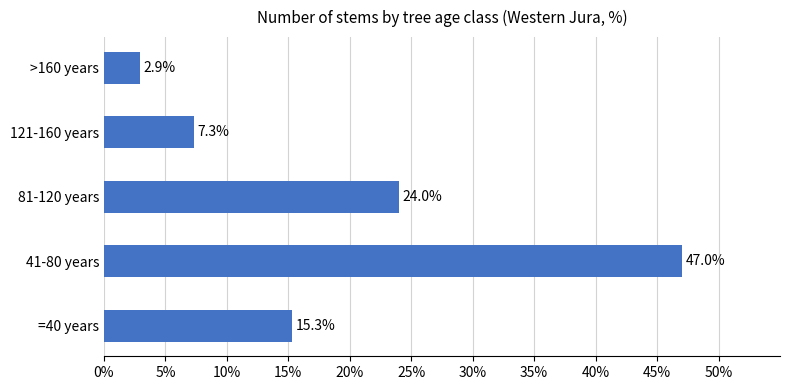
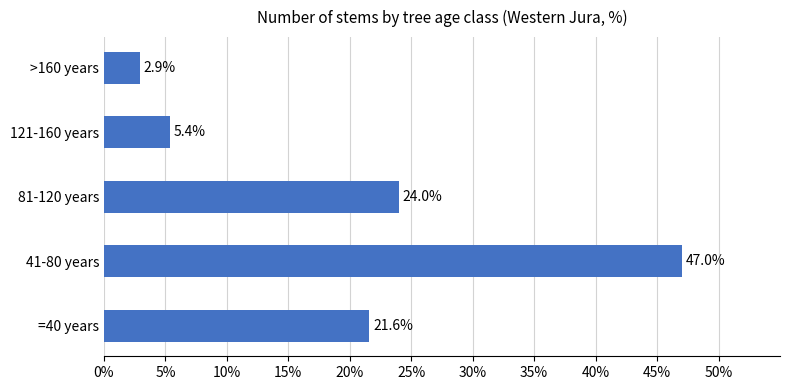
121-160 years: 7.3% -> 5.4%
=40 years: 15.3% -> 21.6%
